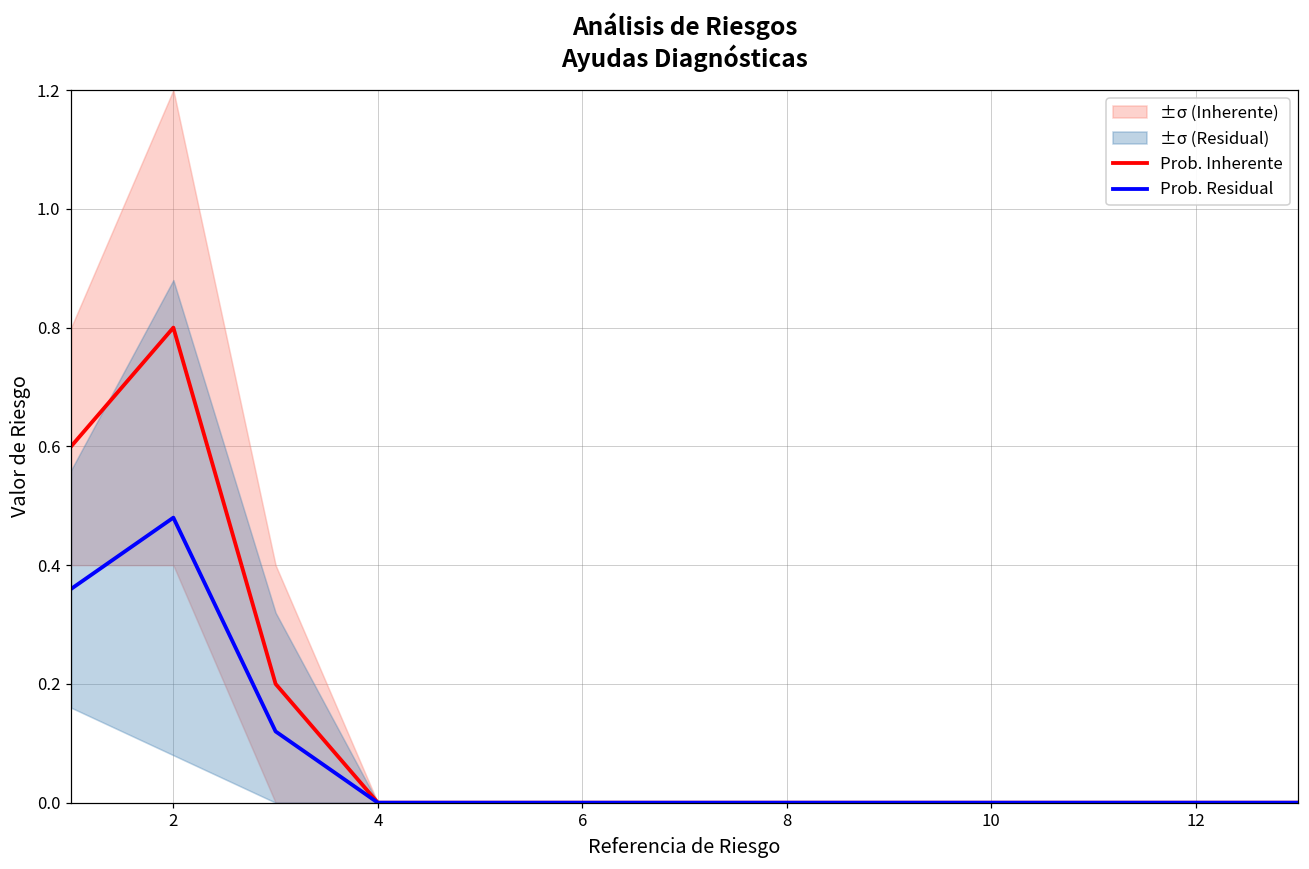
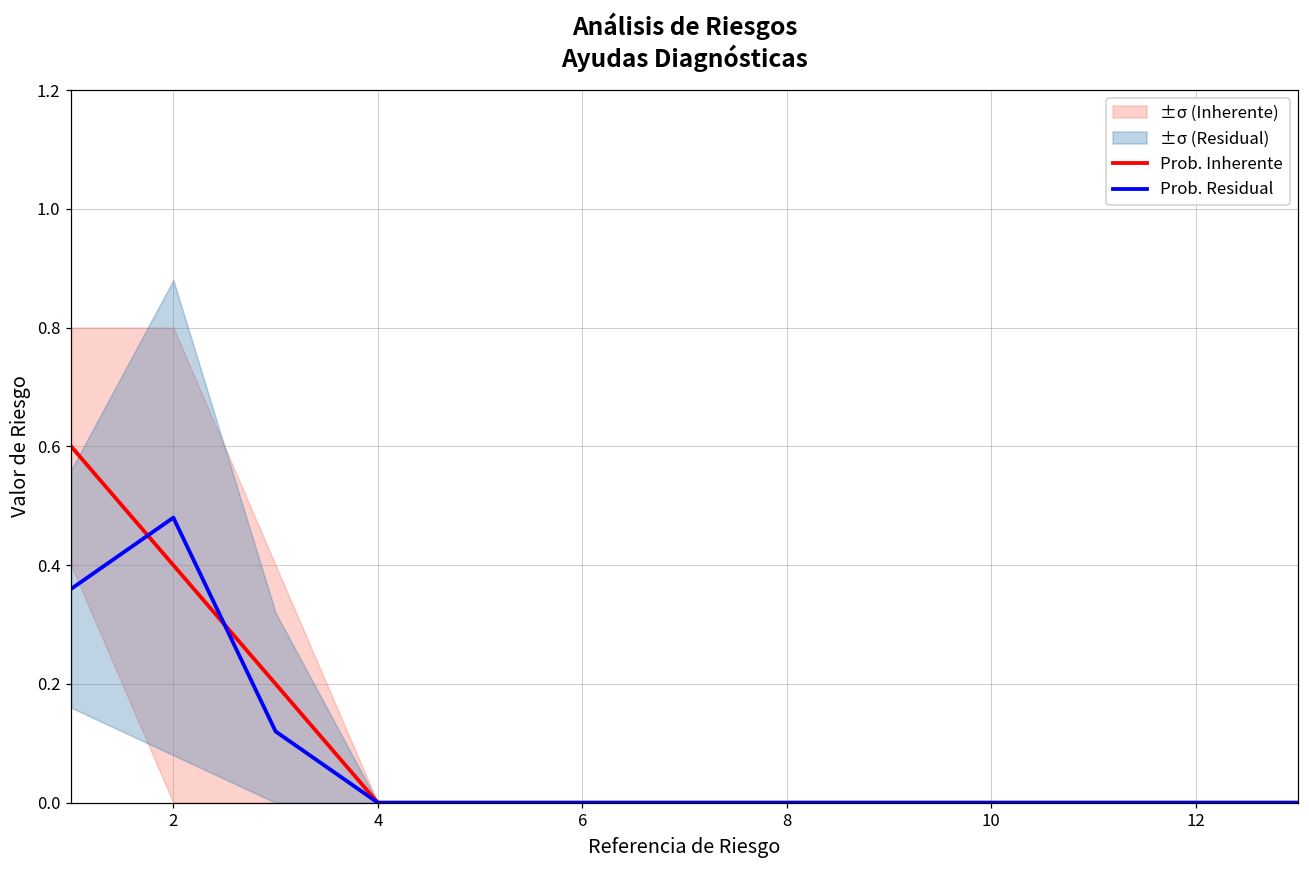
Prob. Inherente, 2: 0.8 -> 0.4
